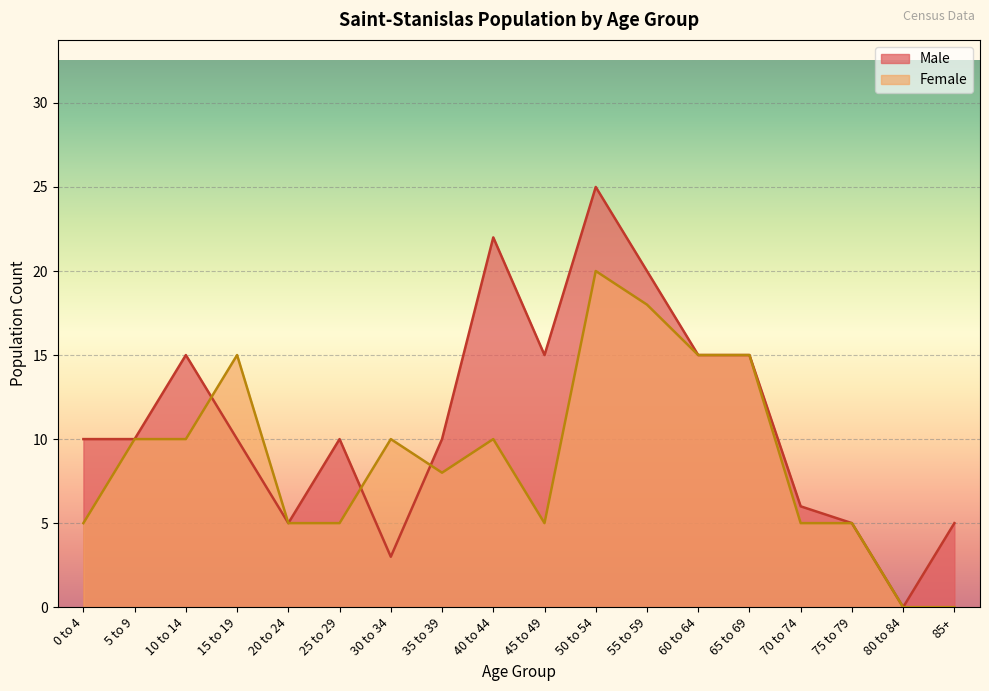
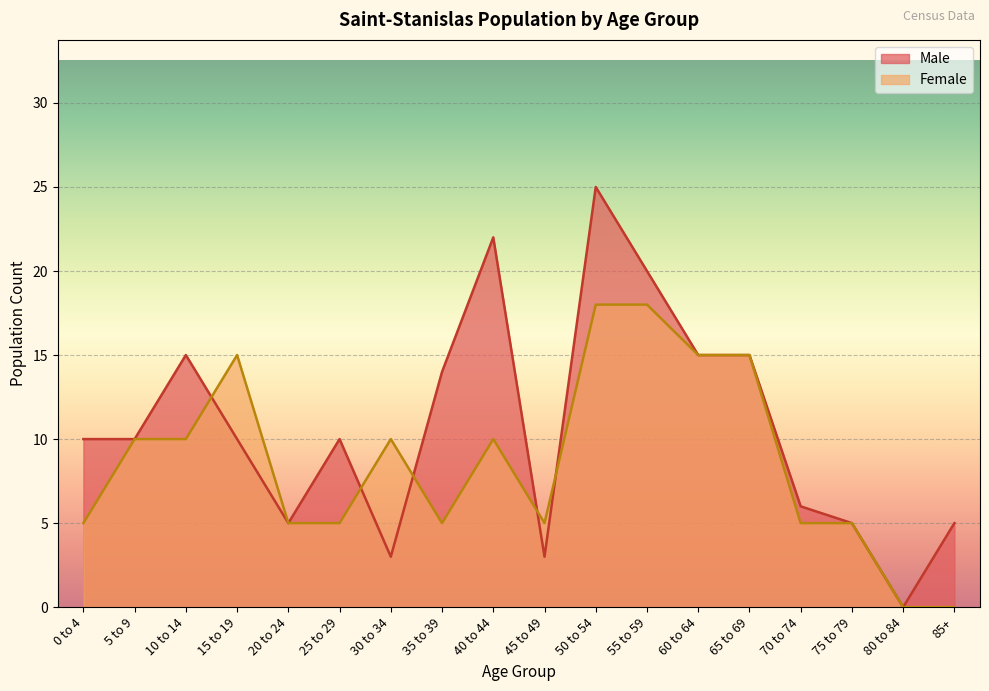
Male, 35 to 39: 10 -> 14
Female, 35 to 39: 8 -> 5
Male, 45 to 49: 15 -> 3
Female, 50 to 54: 20 -> 18
